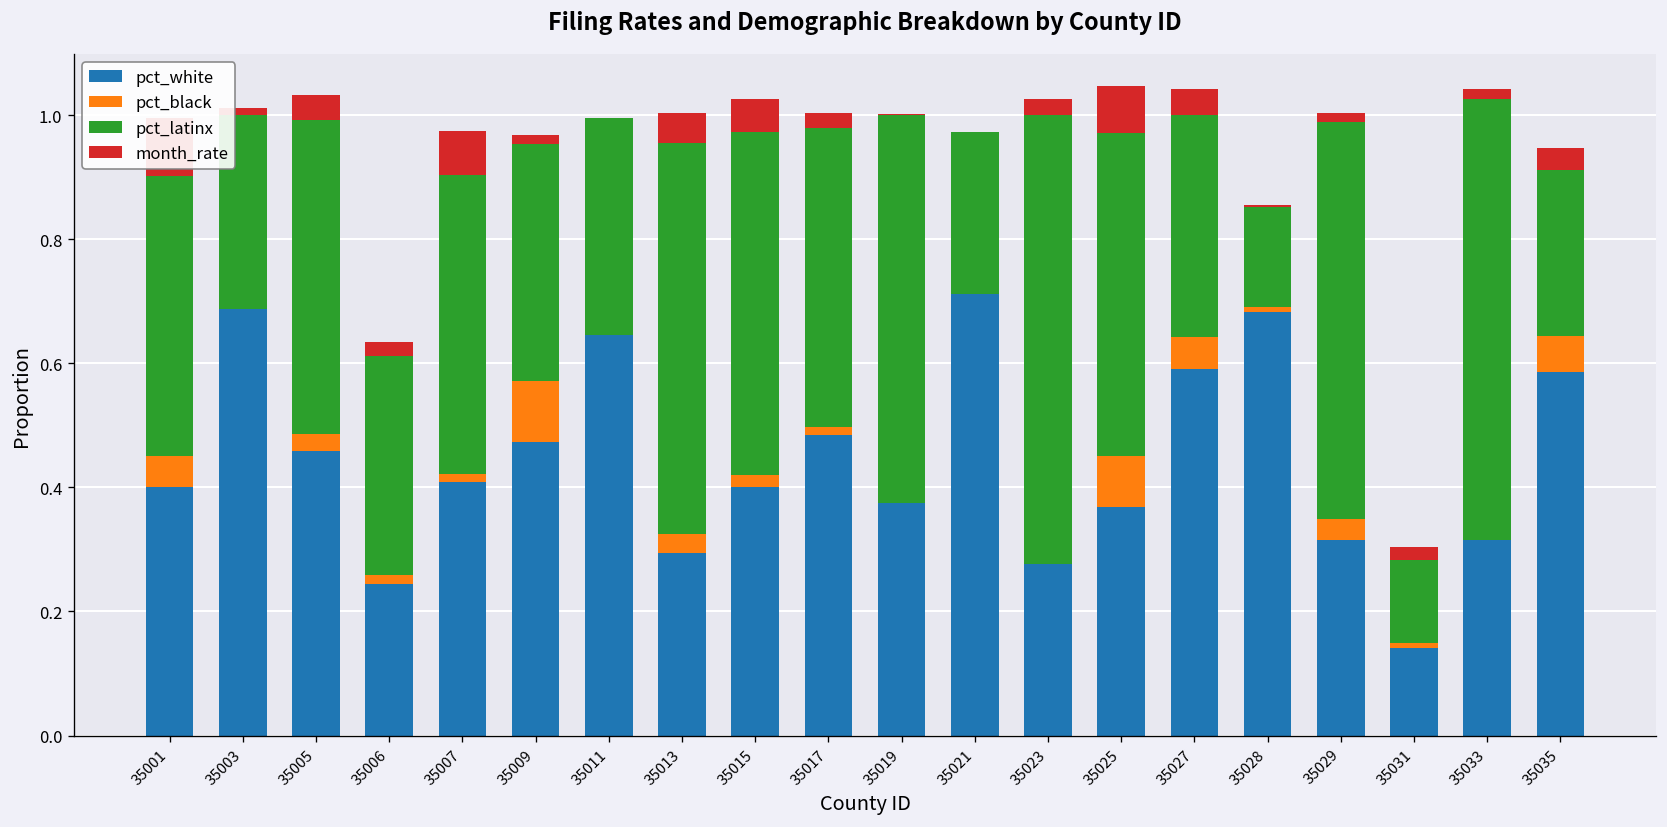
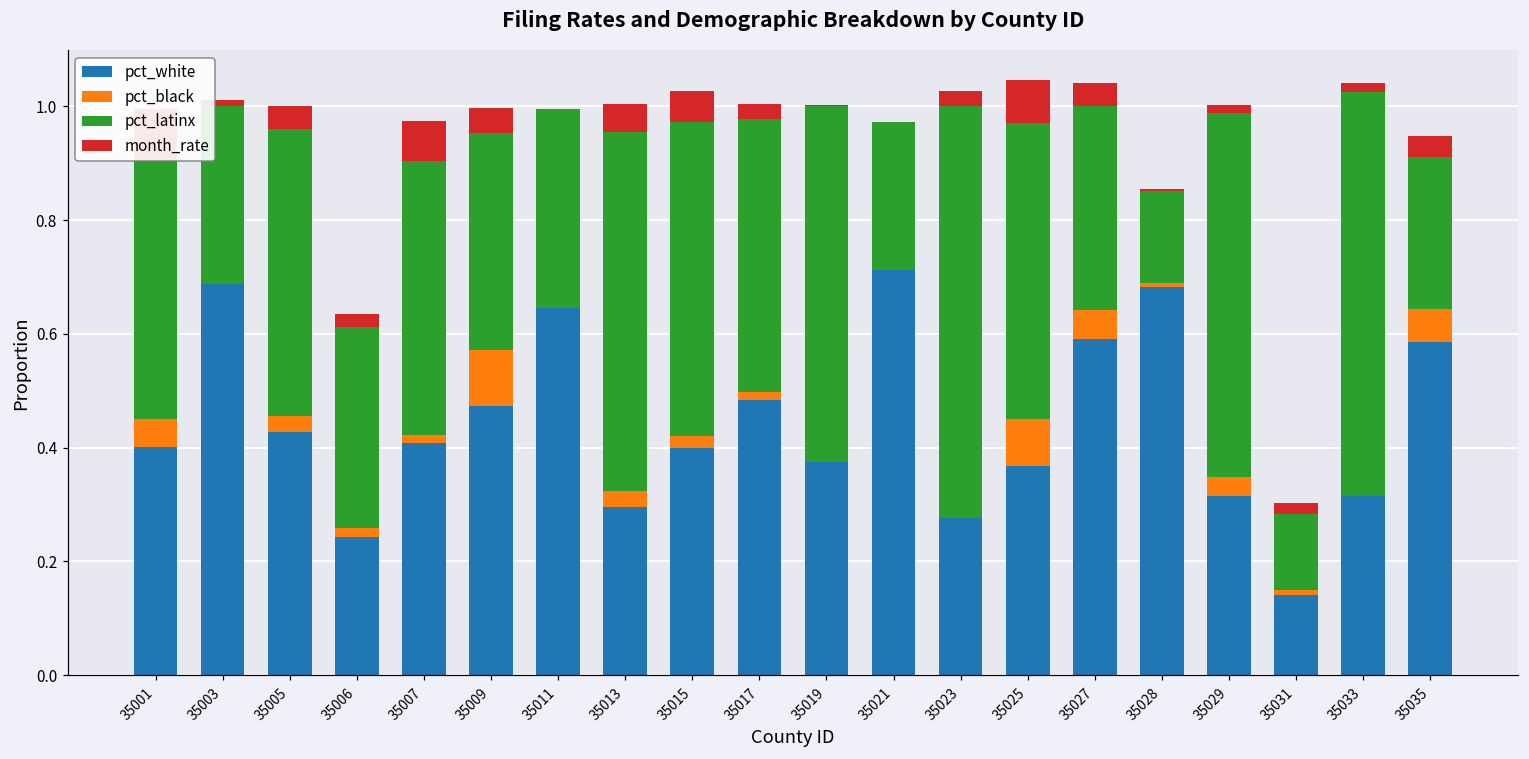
pct_white, 35005: 0.46 -> 0.43
month_rate, 35009: 0.01 -> 0.04
